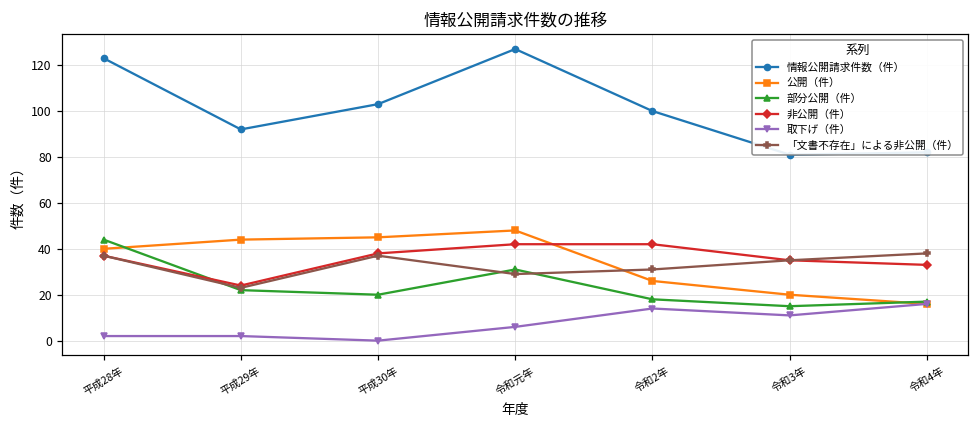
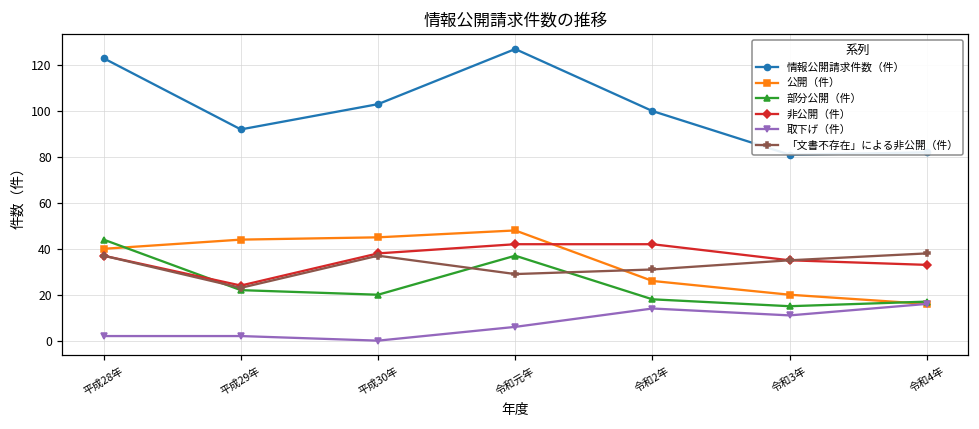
部分公開（件）, 令和元年: 31 -> 37
